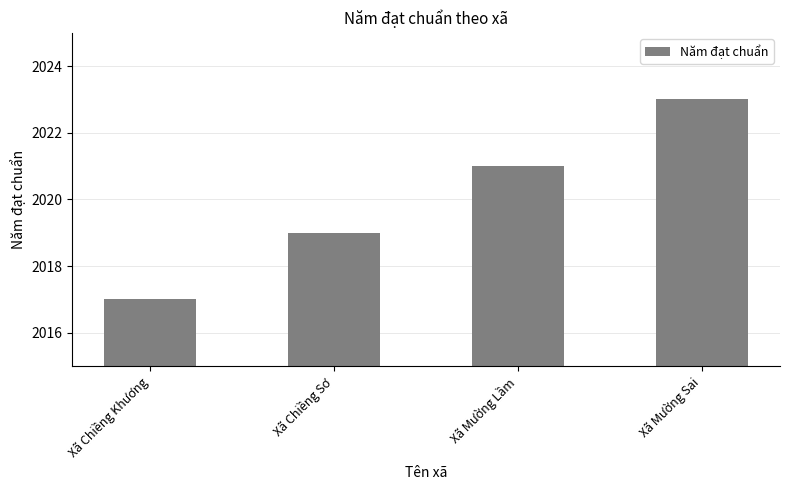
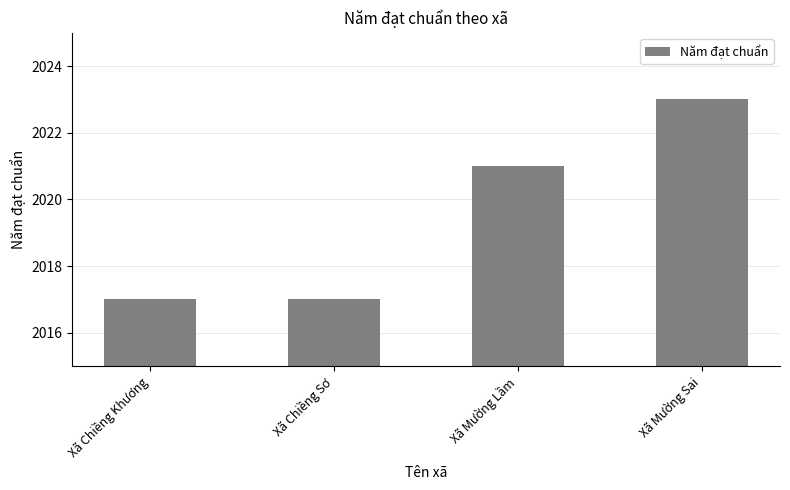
Xã Chiềng Sơ: 2019 -> 2017
